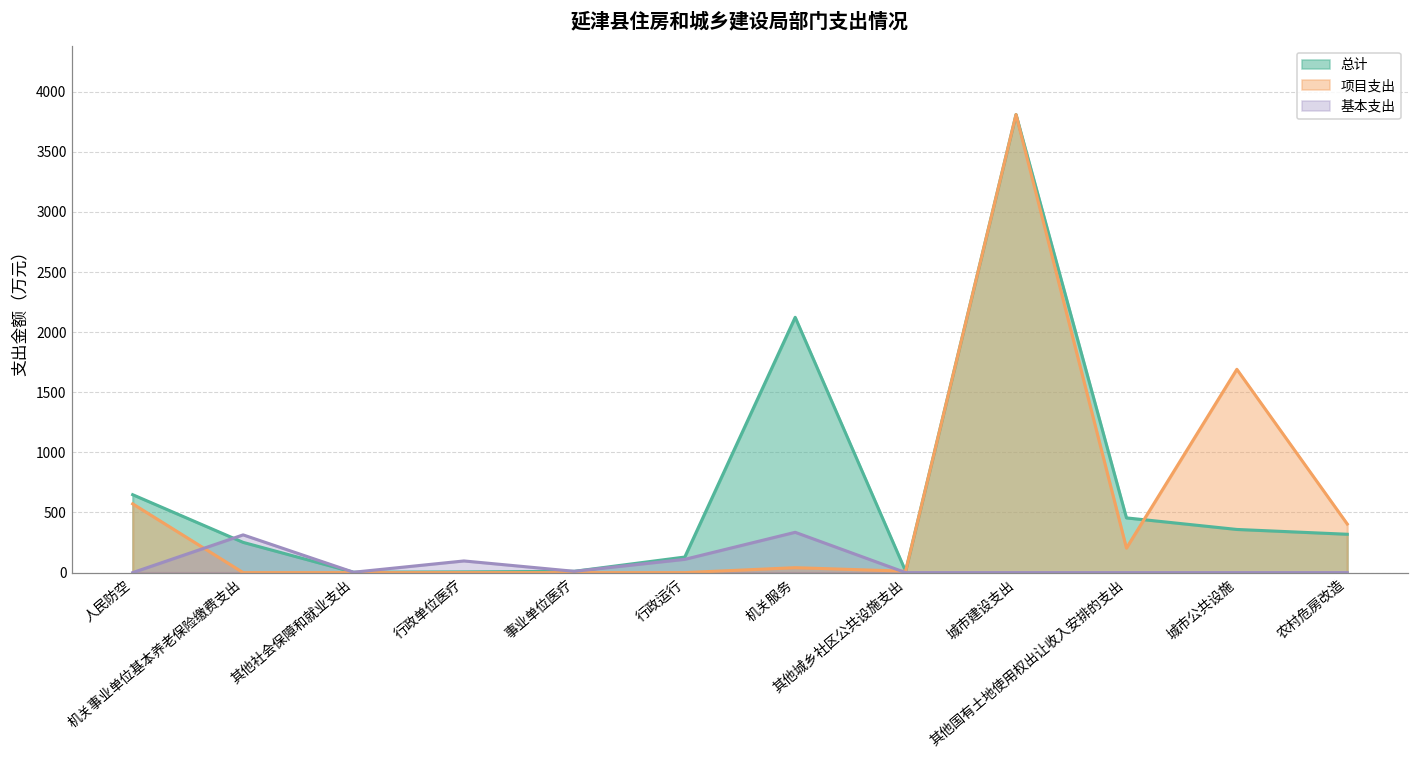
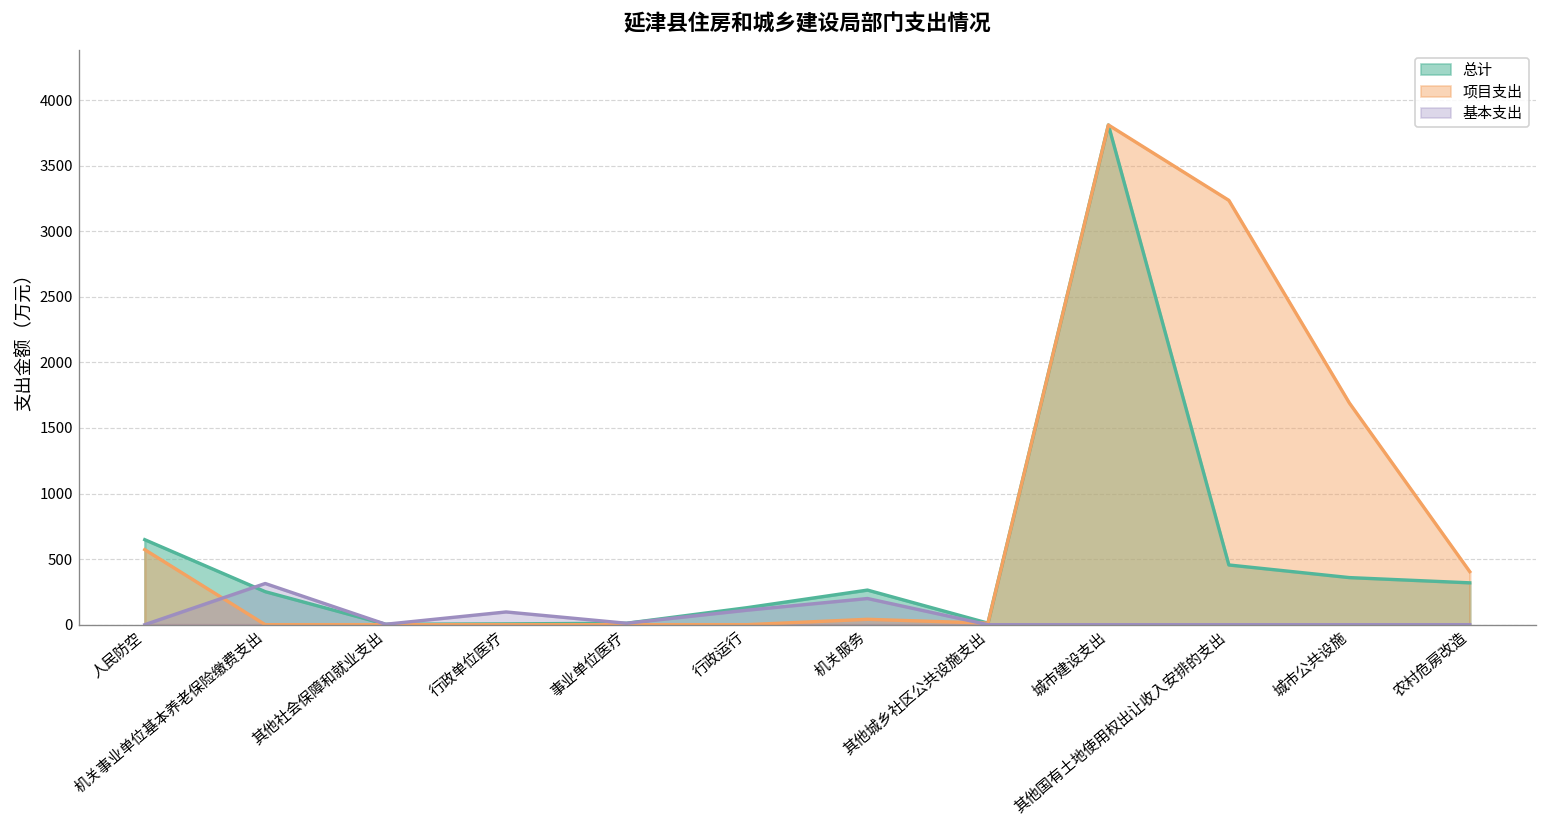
总计, 机关服务: 2120 -> 260
基本支出, 机关服务: 340 -> 200
项目支出, 其他国有土地使用权出让收入安排的支出: 200 -> 3240
